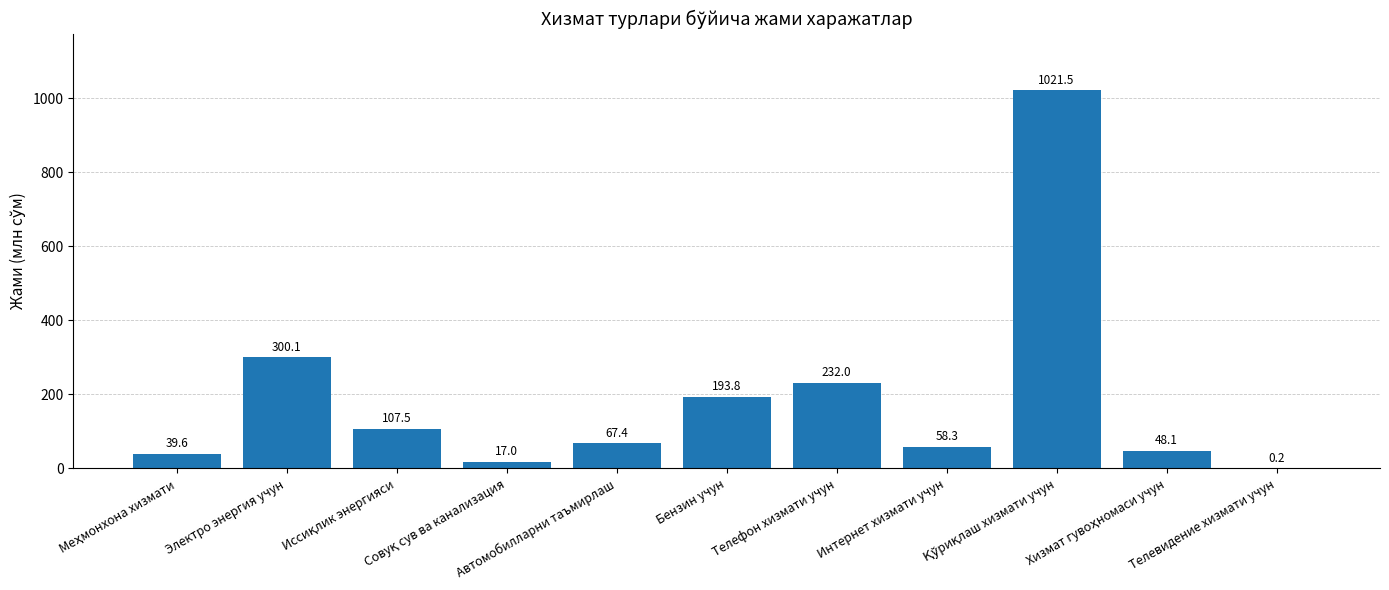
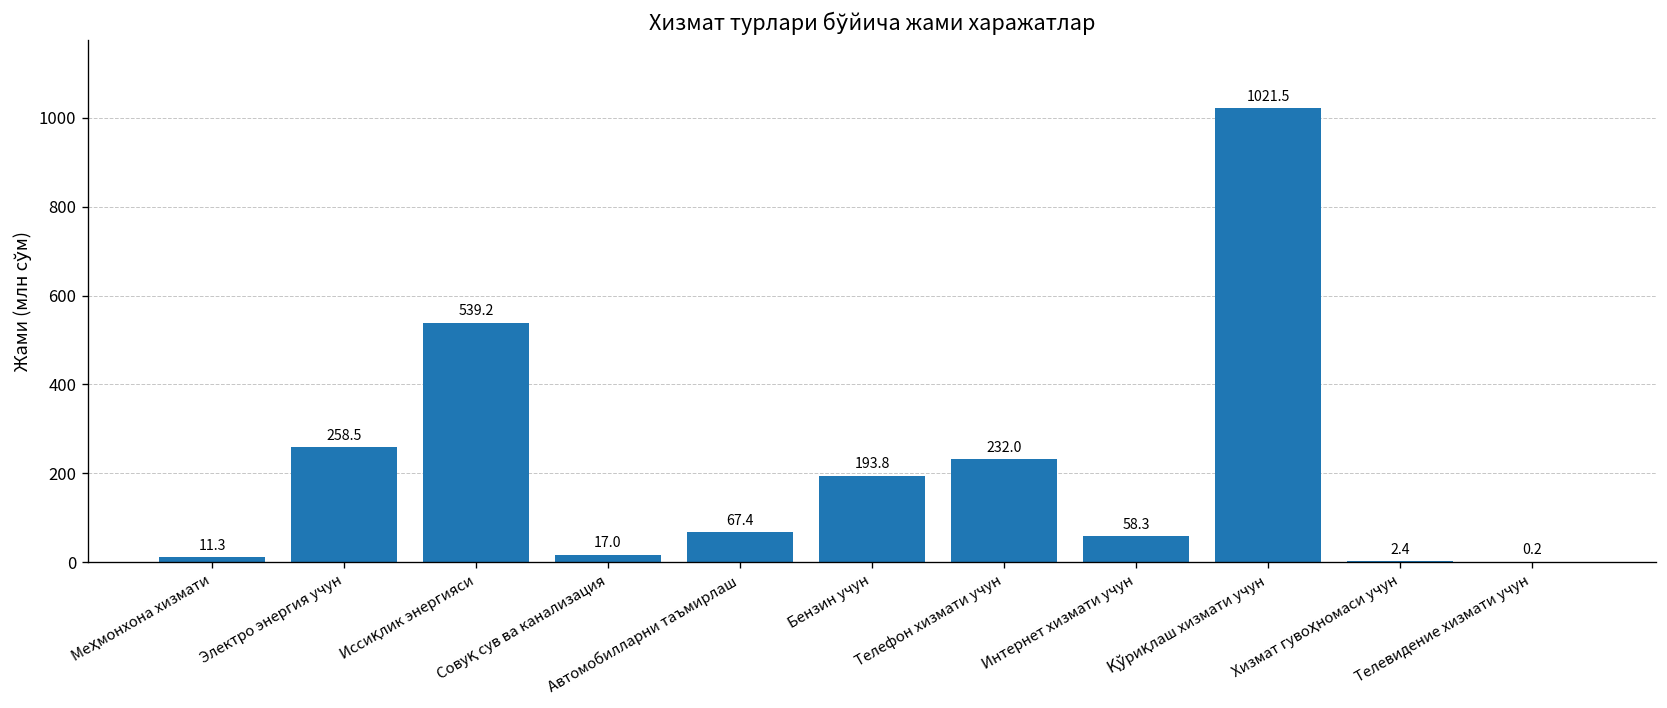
Меҳмонхона хизмати: 39.6 -> 11.3
Электро энергия учун: 300.1 -> 258.5
Иссиқлик энергияси: 107.5 -> 539.2
Хизмат гувоҳномаси учун: 48.1 -> 2.4
